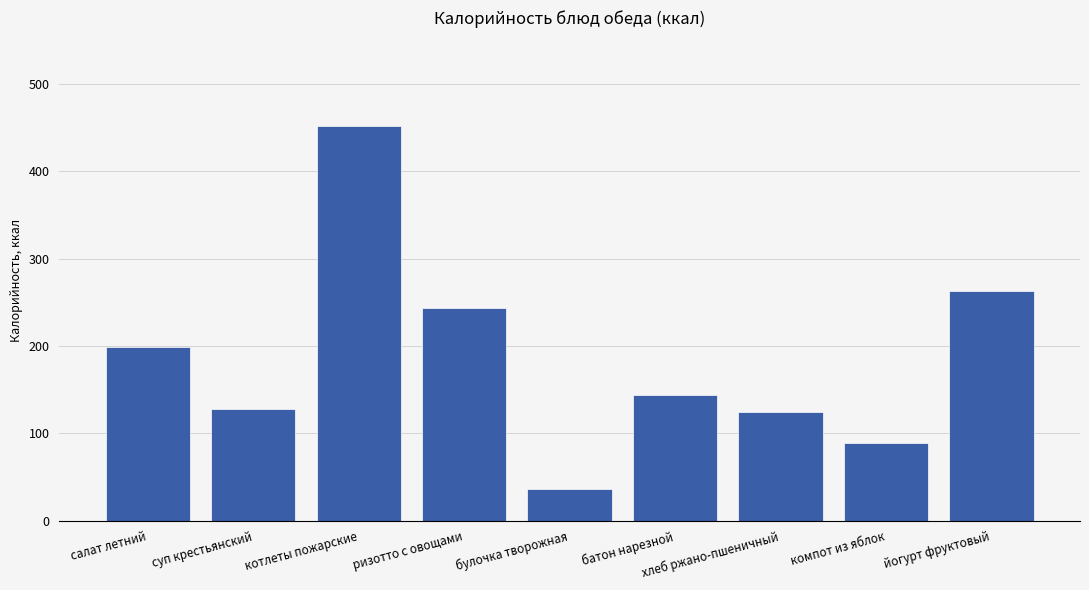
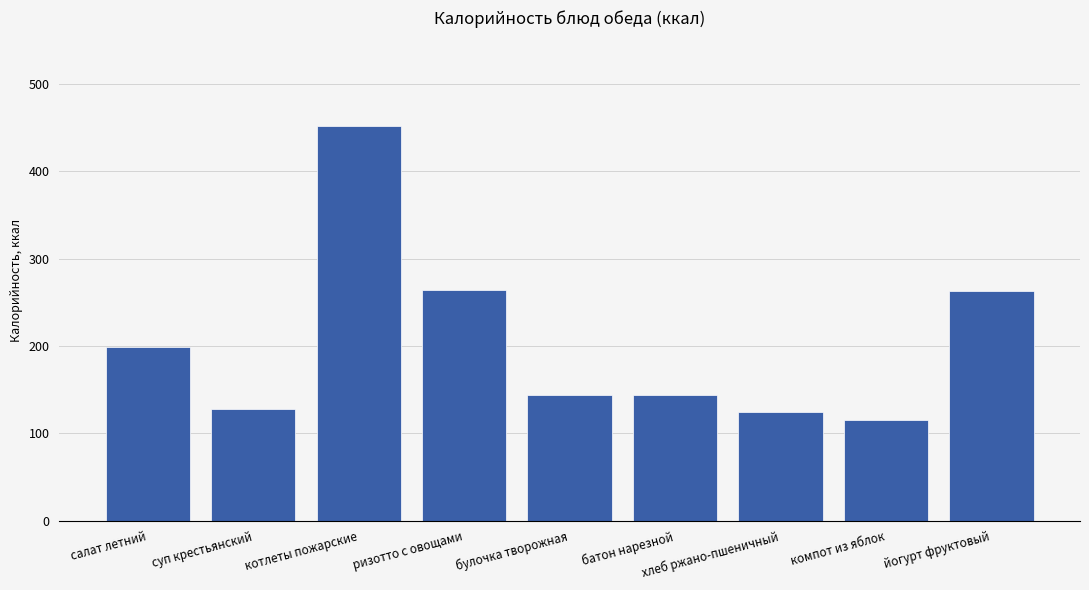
ризотто с овощами: 240 -> 260
булочка творожная: 40 -> 140
компот из яблок: 90 -> 120
